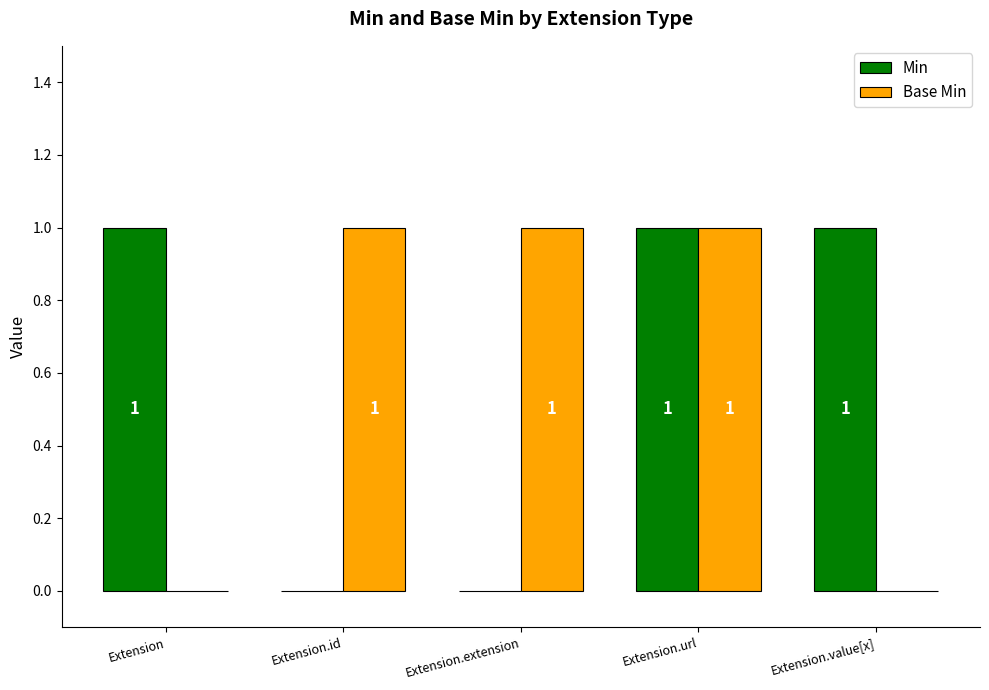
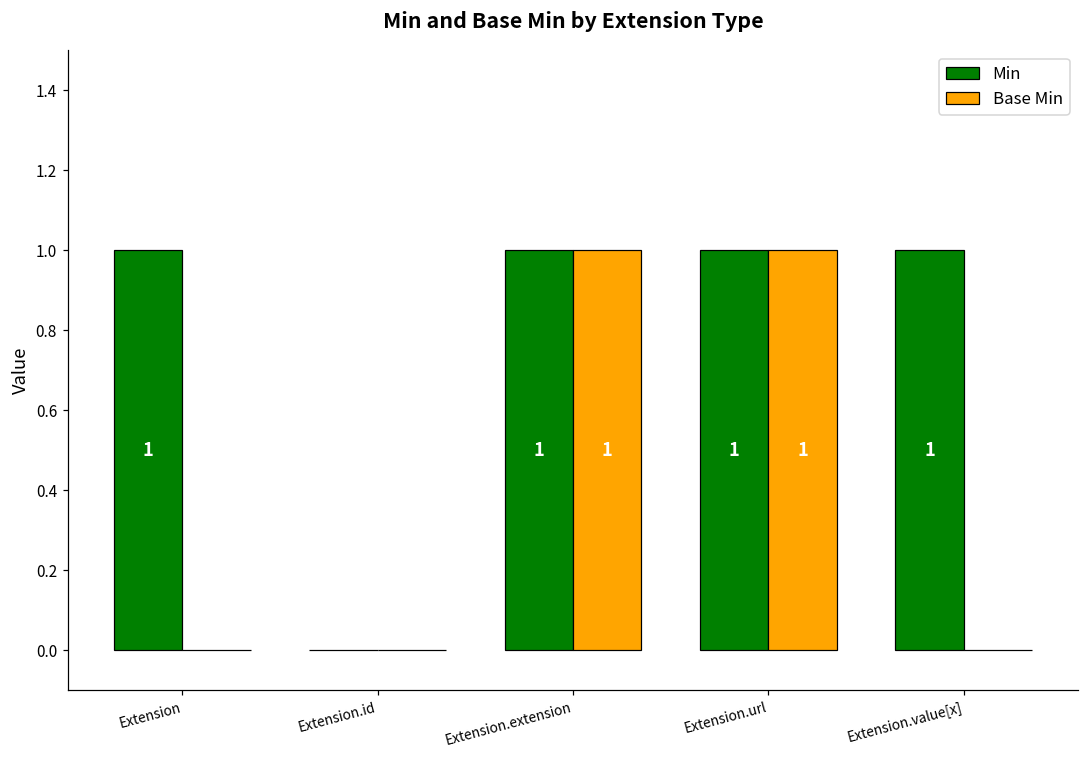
Base Min, Extension.id: 1 -> 0
Min, Extension.extension: 0 -> 1
